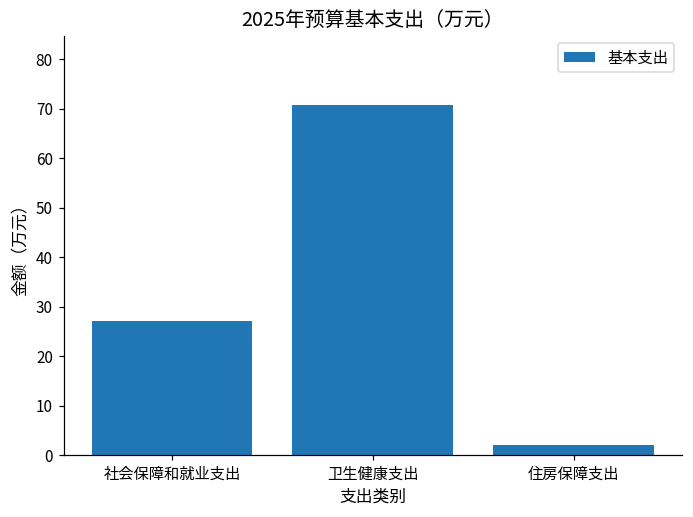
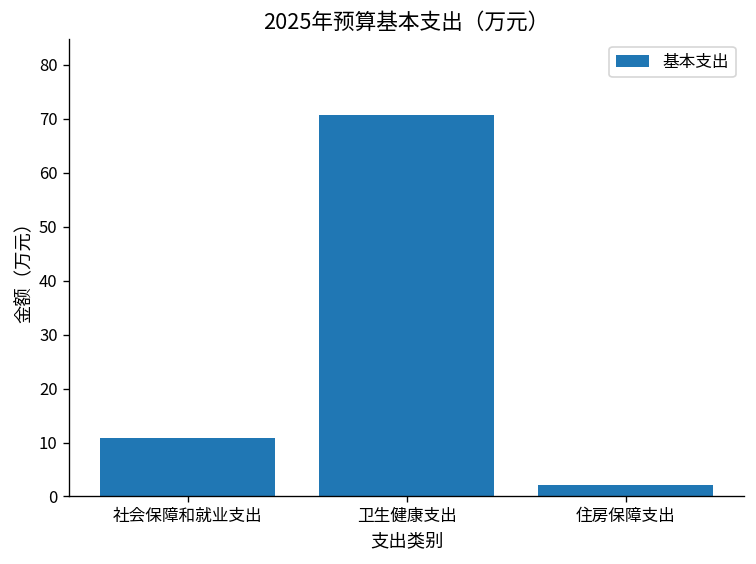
社会保障和就业支出: 27 -> 11
